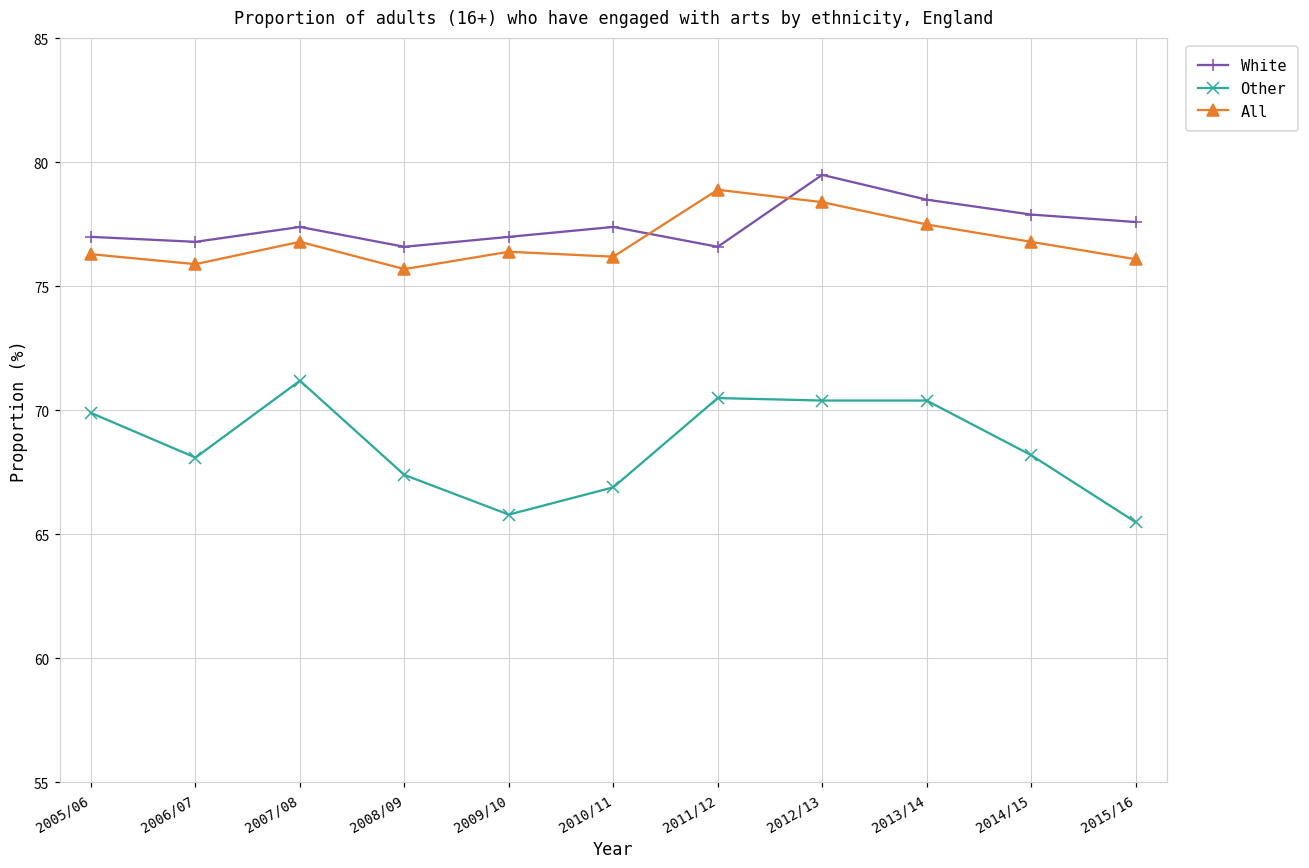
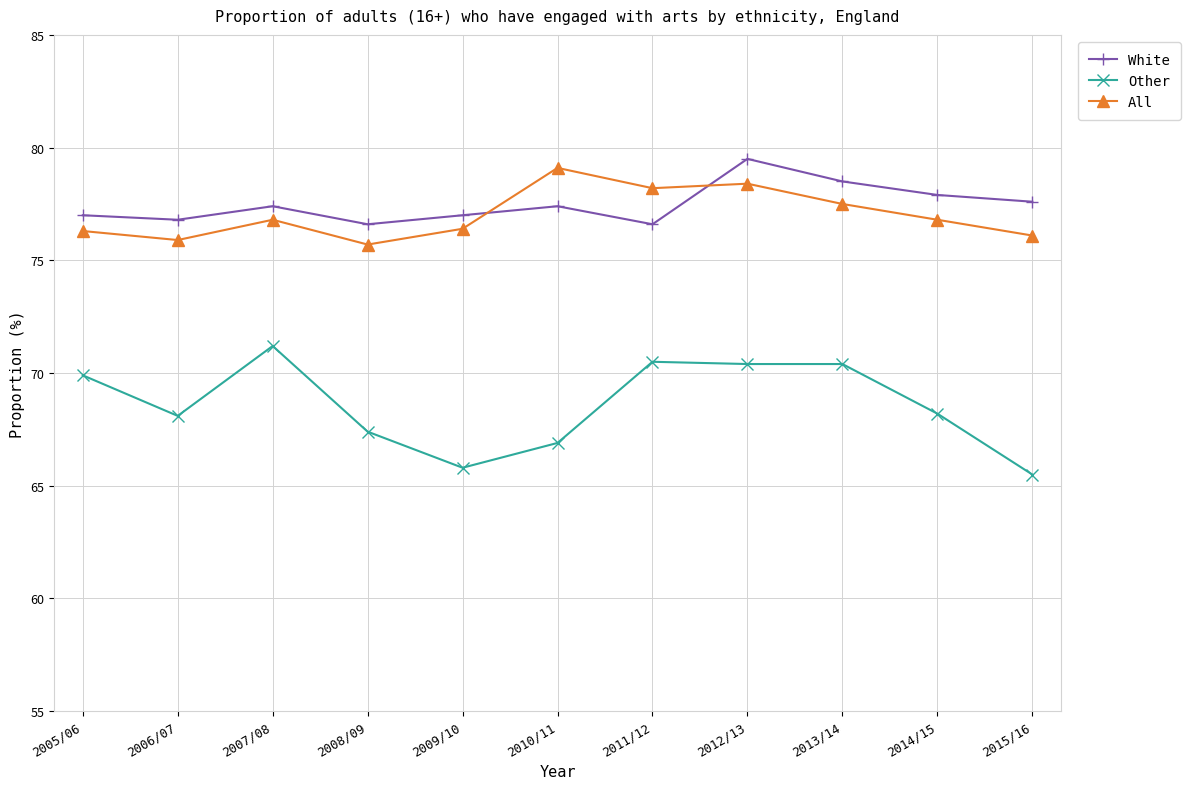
All, 2010/11: 76.2 -> 79.1
All, 2011/12: 78.9 -> 78.2
